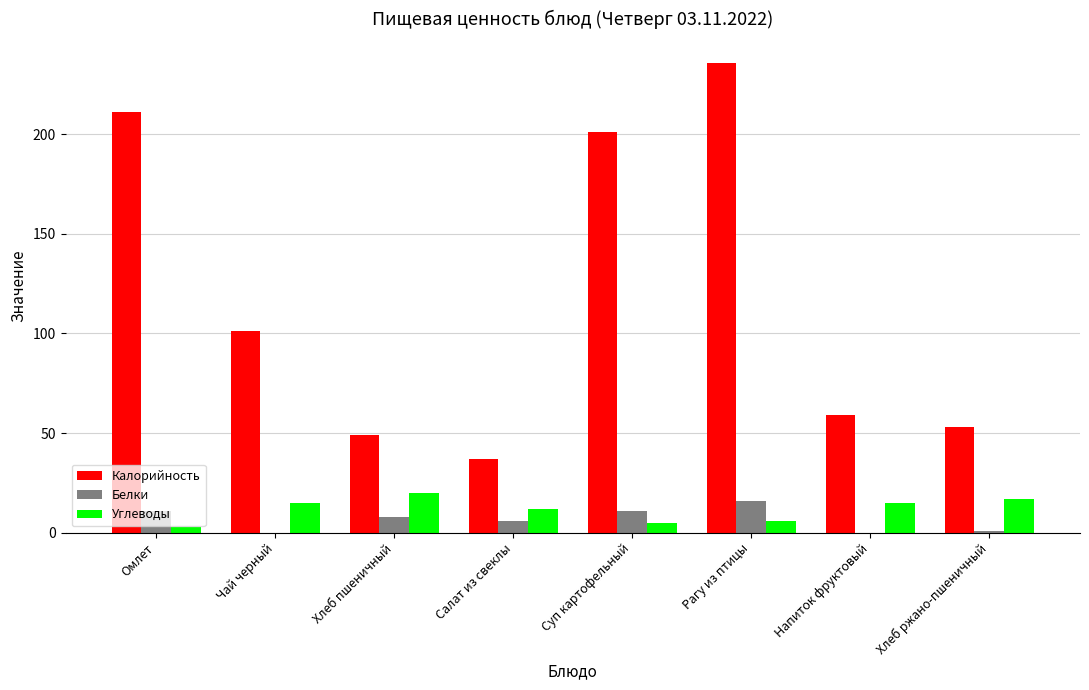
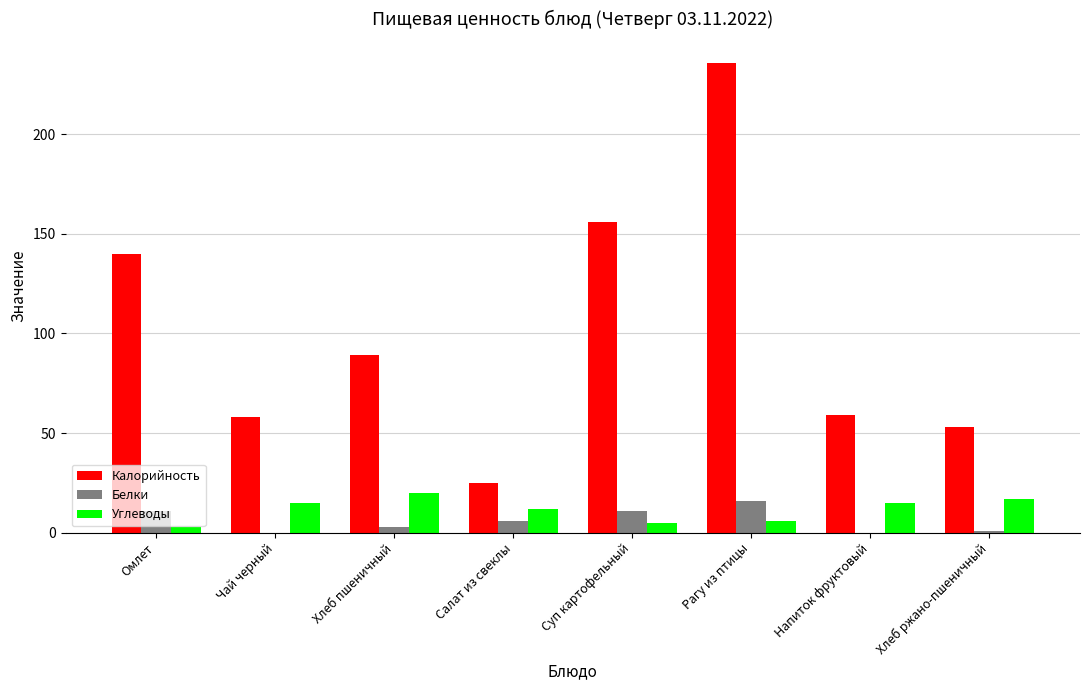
Калорийность, Омлет: 211 -> 140
Калорийность, Чай черный: 101 -> 58
Калорийность, Хлеб пшеничный: 49 -> 89
Белки, Хлеб пшеничный: 8 -> 3
Калорийность, Салат из свеклы: 37 -> 25
Калорийность, Суп картофельный: 201 -> 156
